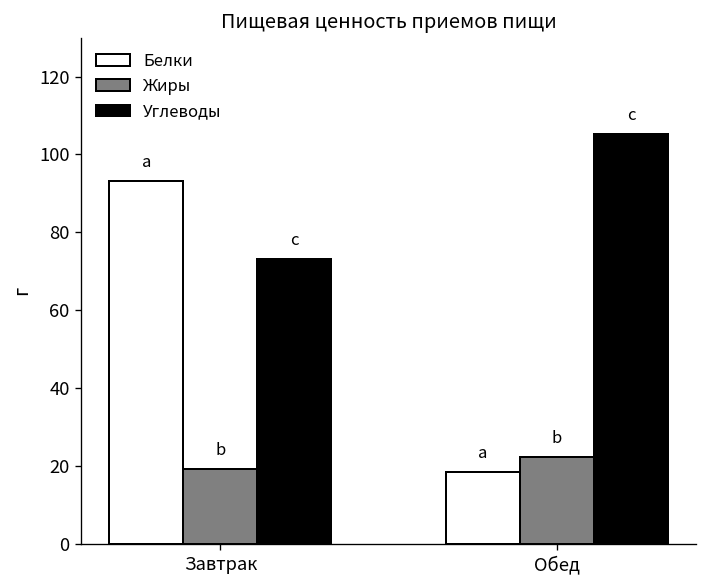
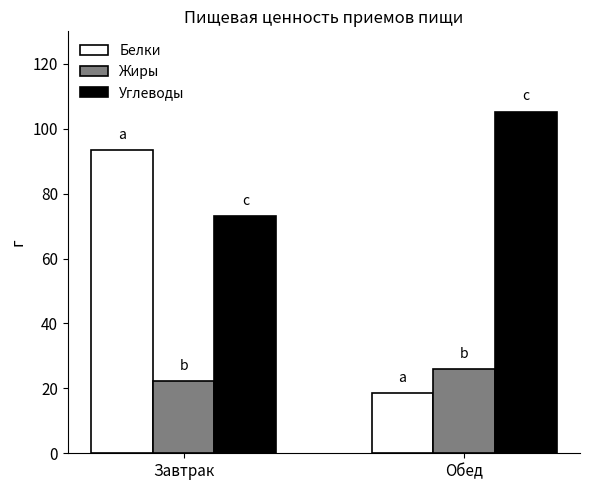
Жиры, Завтрак: 19 -> 22
Жиры, Обед: 22 -> 26
